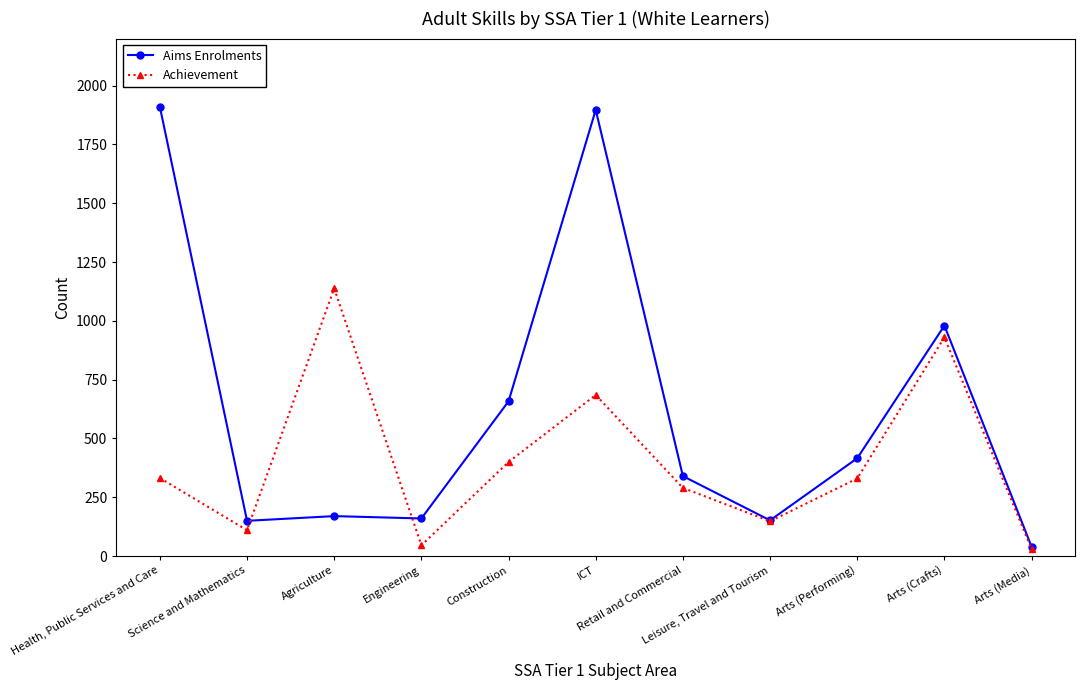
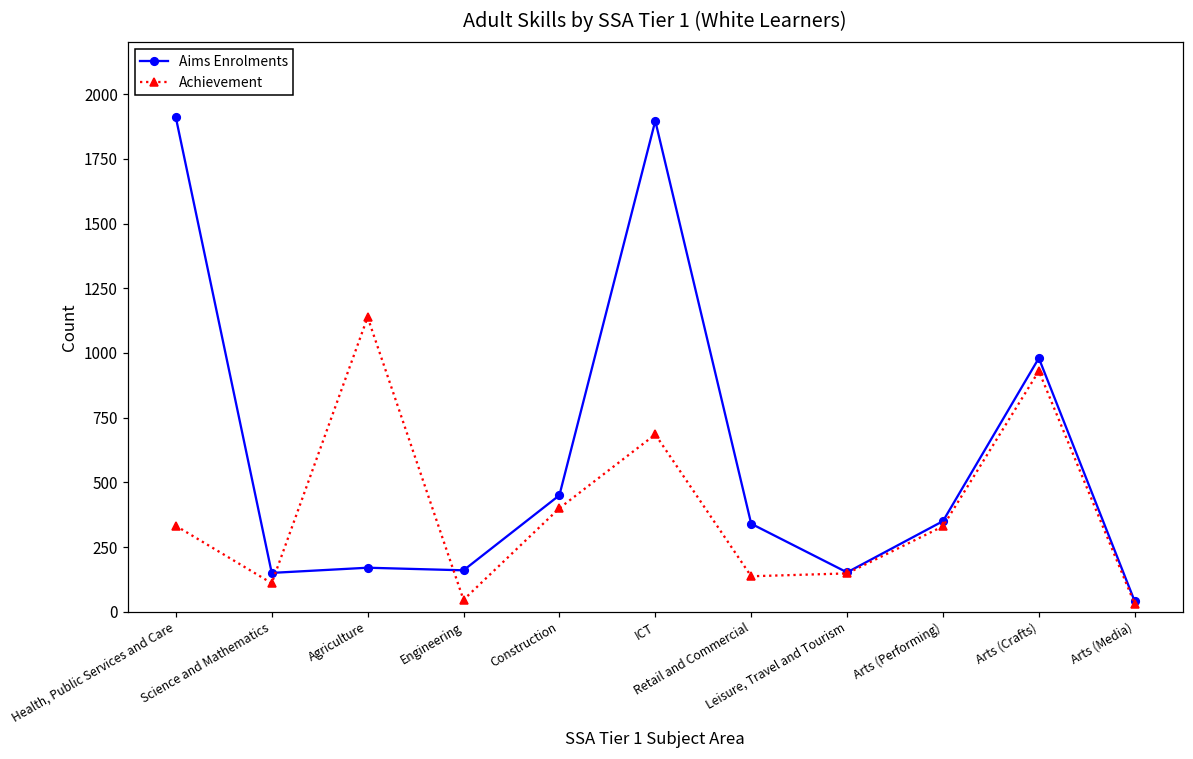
Aims Enrolments, Construction: 660 -> 450
Achievement, Retail and Commercial: 290 -> 140
Aims Enrolments, Arts (Performing): 420 -> 350
